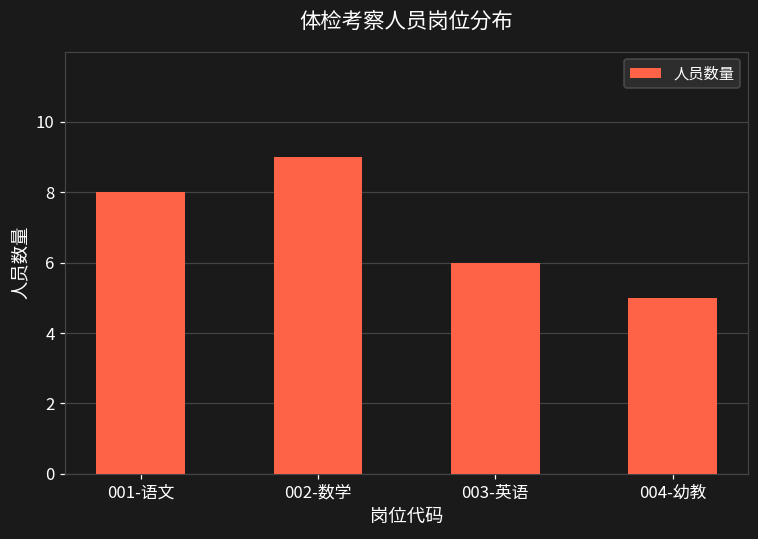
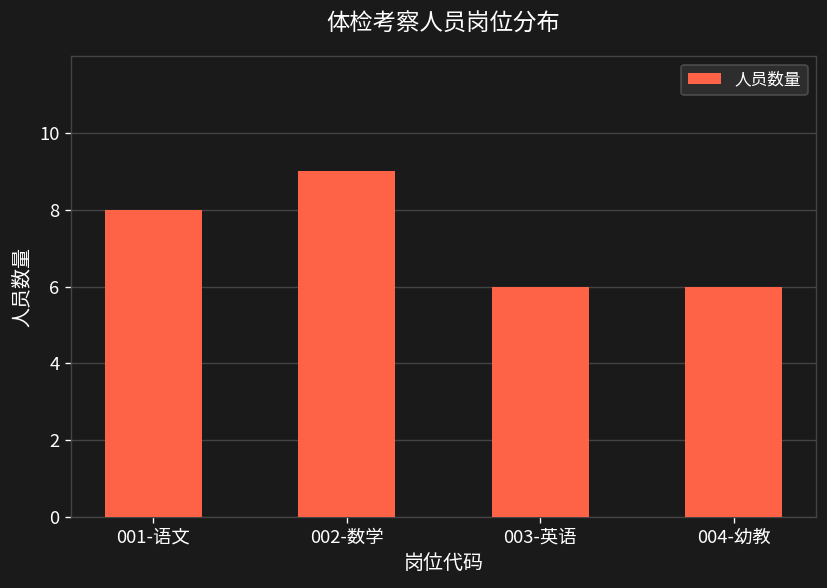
004-幼教: 5 -> 6
